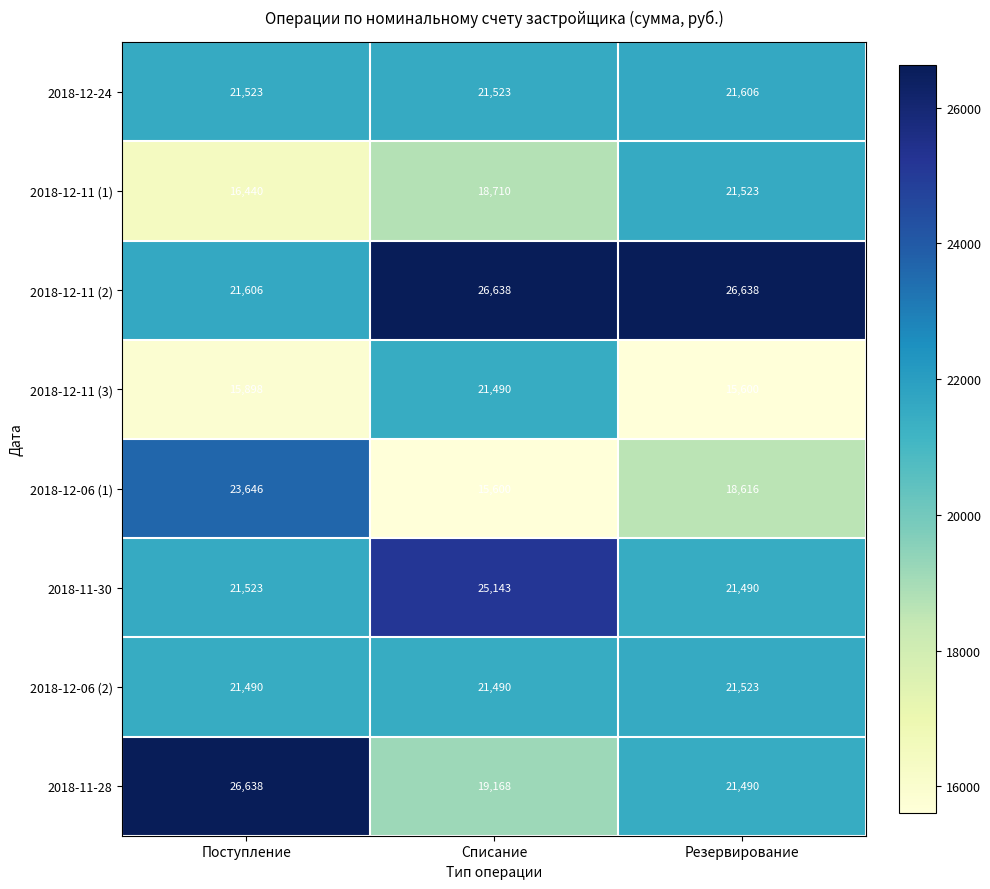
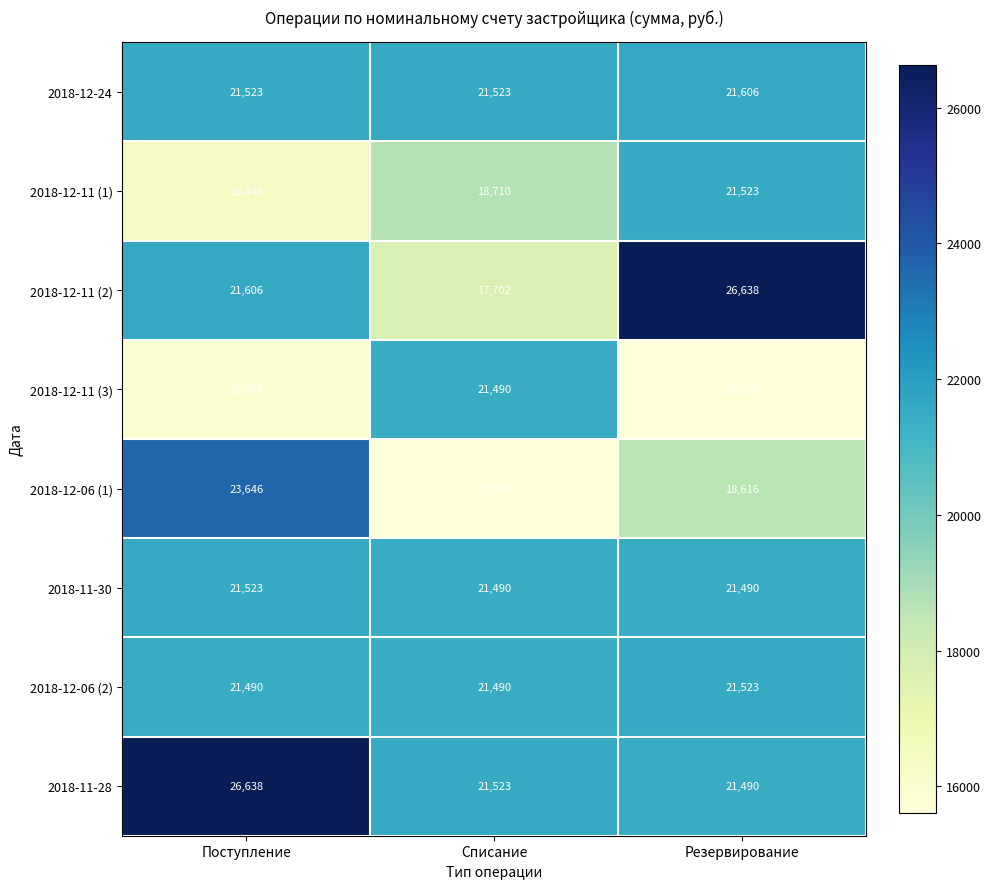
2018-12-11 (2), Списание: 26,638 -> 17,702
2018-11-30, Списание: 25,143 -> 21,490
2018-11-28, Списание: 19,168 -> 21,523
